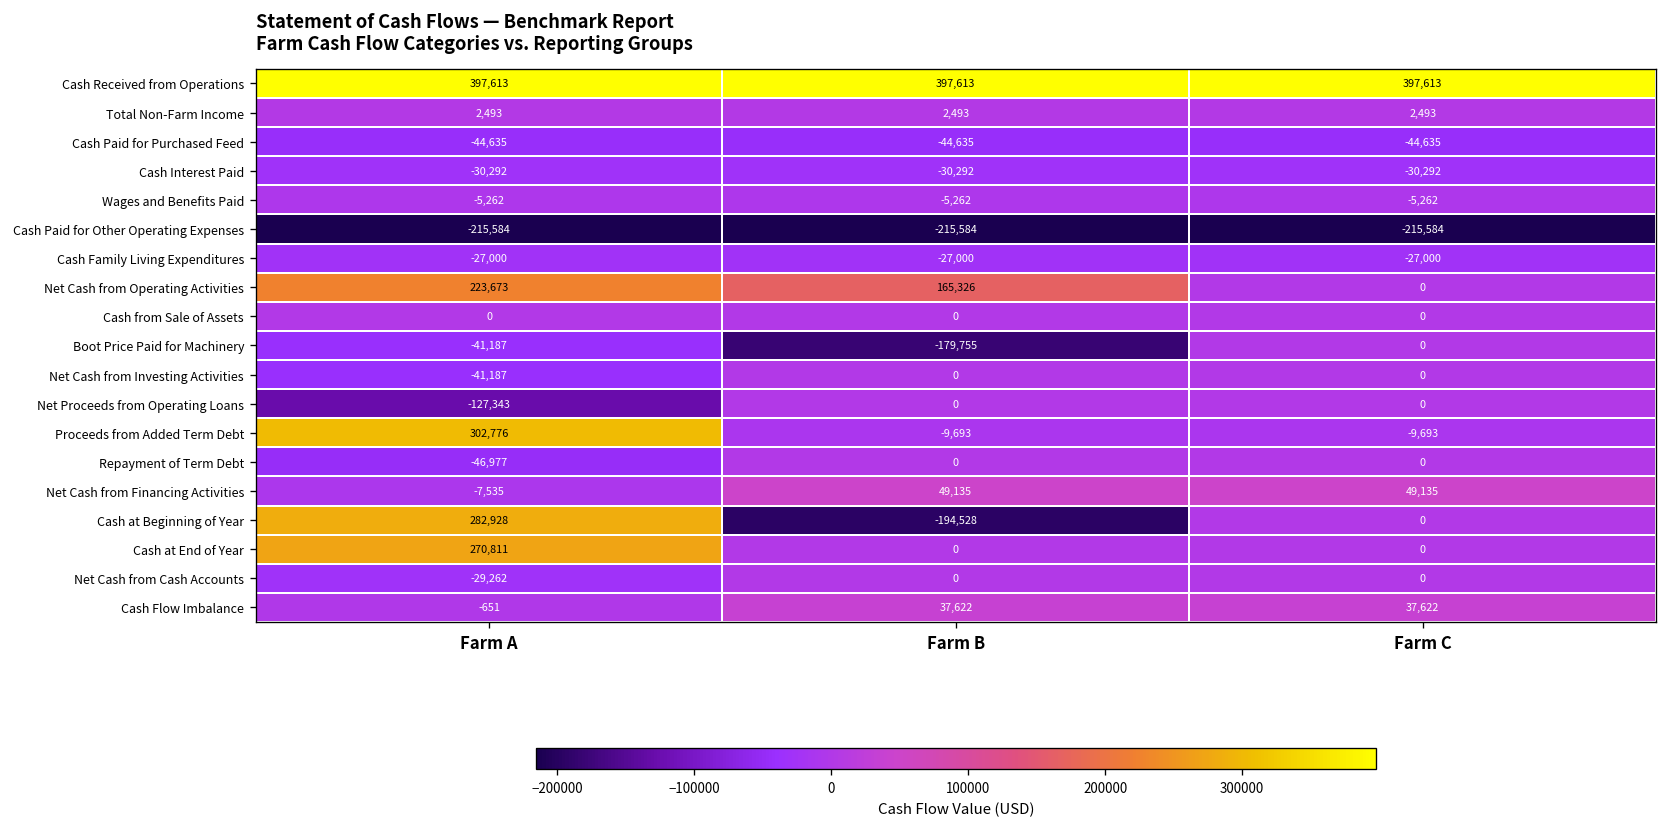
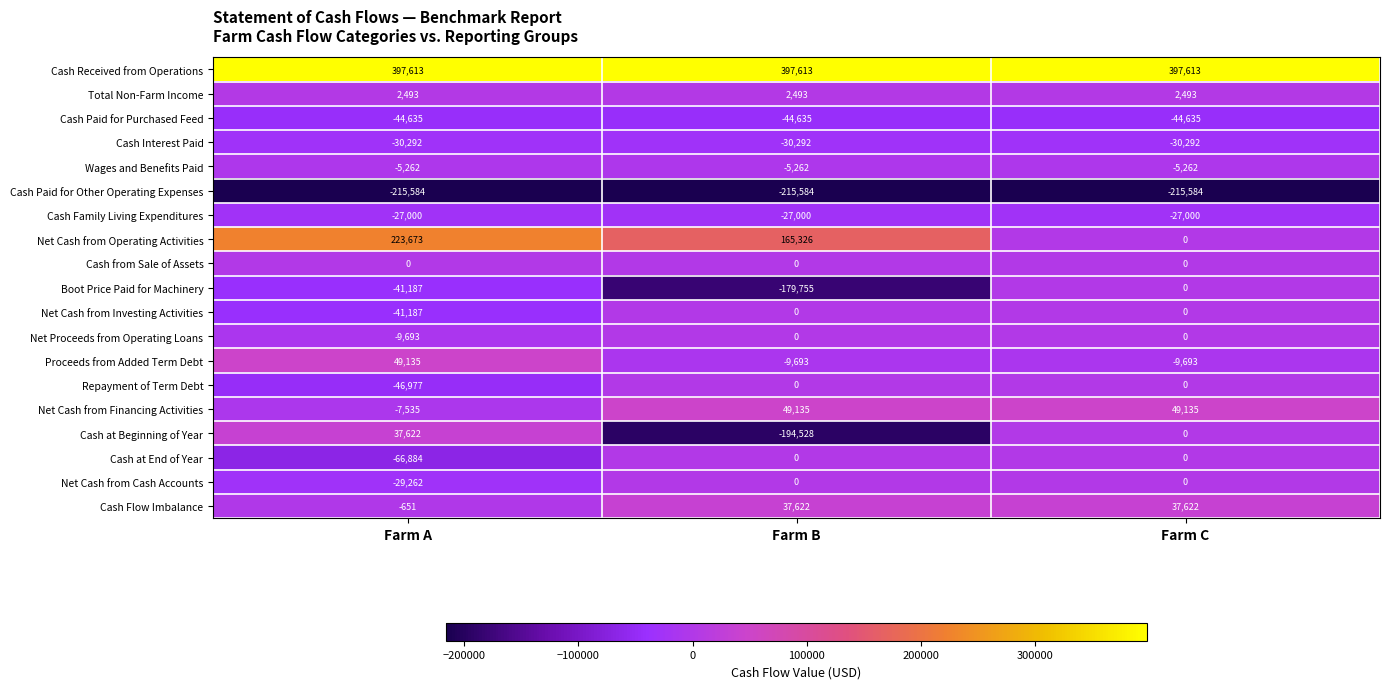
Net Proceeds from Operating Loans, Farm A: -127,343 -> -9,693
Proceeds from Added Term Debt, Farm A: 302,776 -> 49,135
Cash at Beginning of Year, Farm A: 282,928 -> 37,622
Cash at End of Year, Farm A: 270,811 -> -66,884
